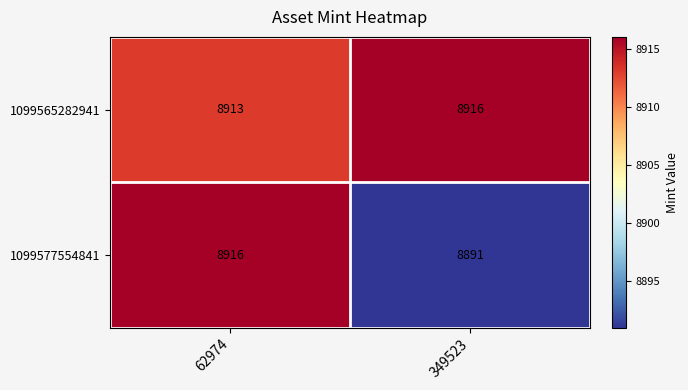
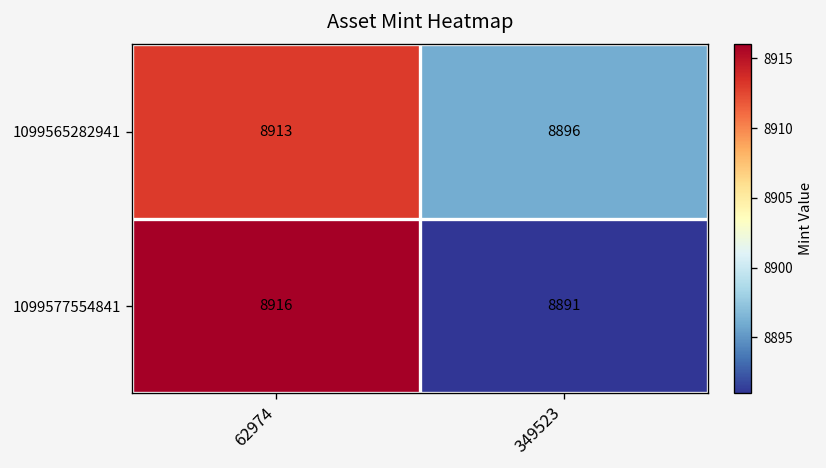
1099565282941, 349523: 8916 -> 8896
